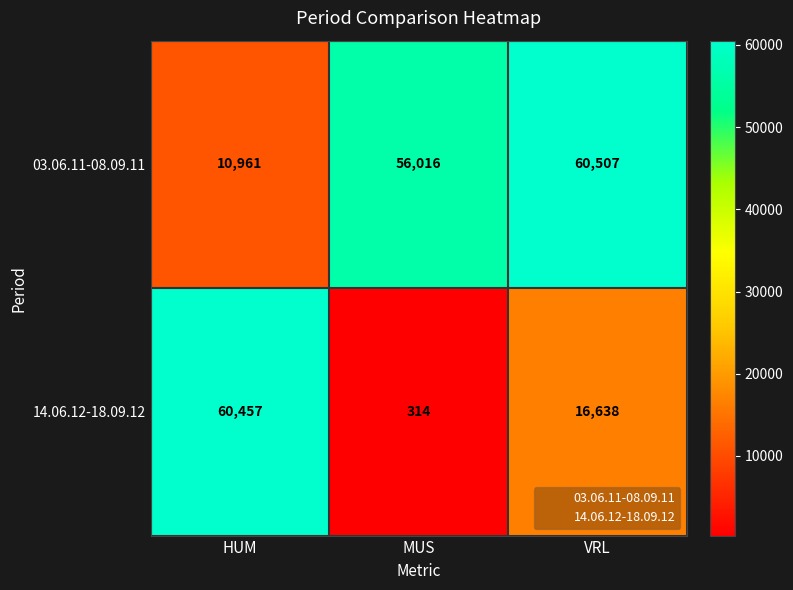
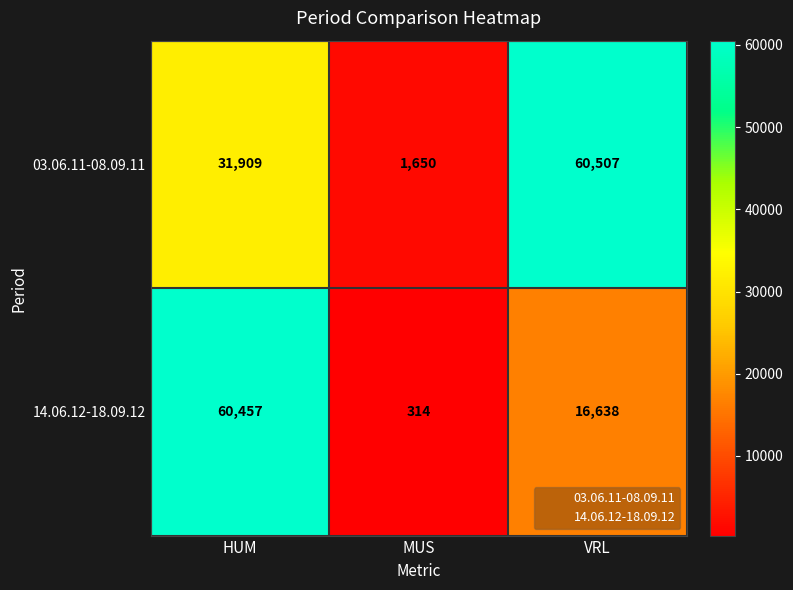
03.06.11-08.09.11, HUM: 10,961 -> 31,909
03.06.11-08.09.11, MUS: 56,016 -> 1,650
